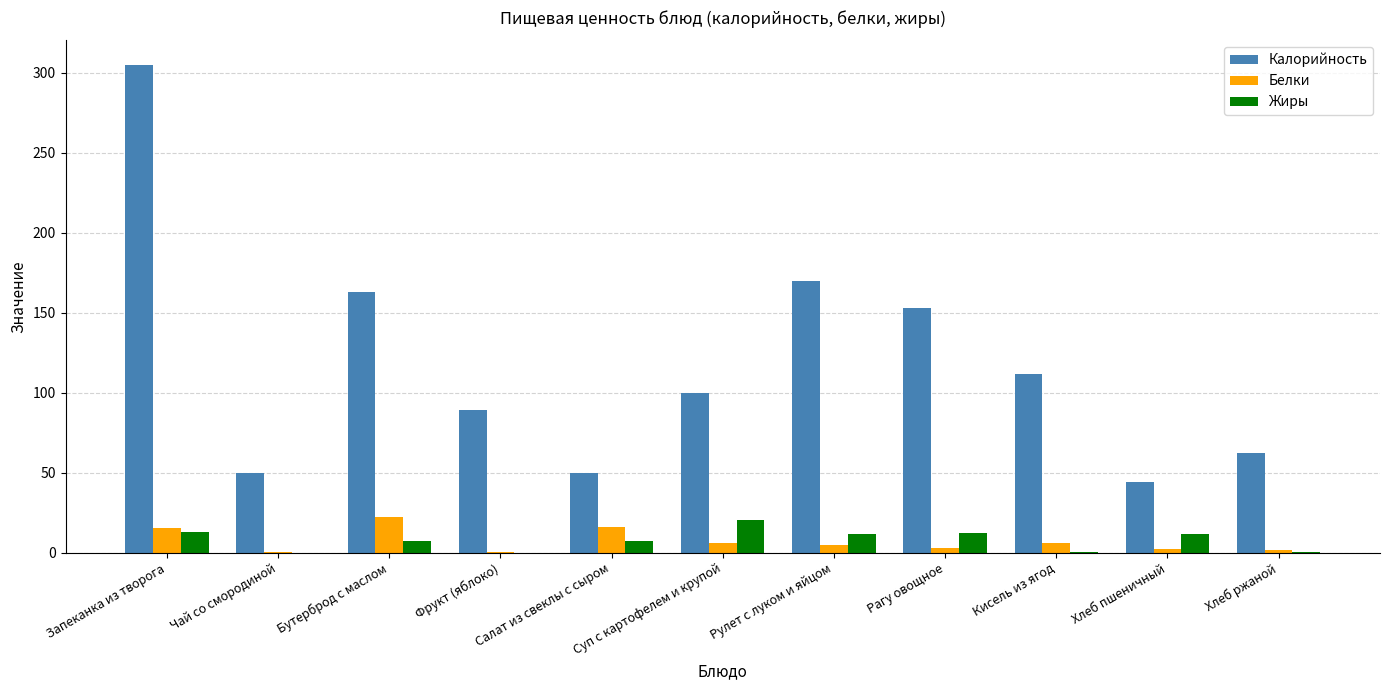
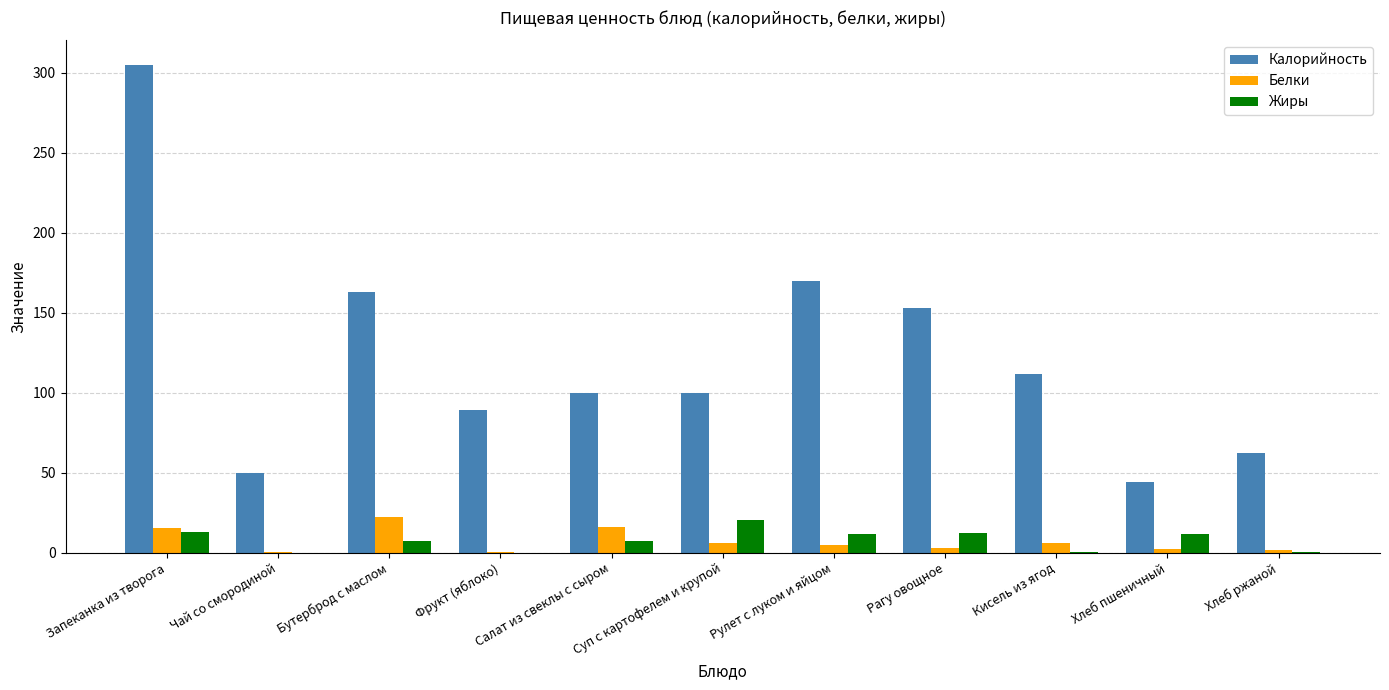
Калорийность, Салат из свеклы с сыром: 50 -> 100
